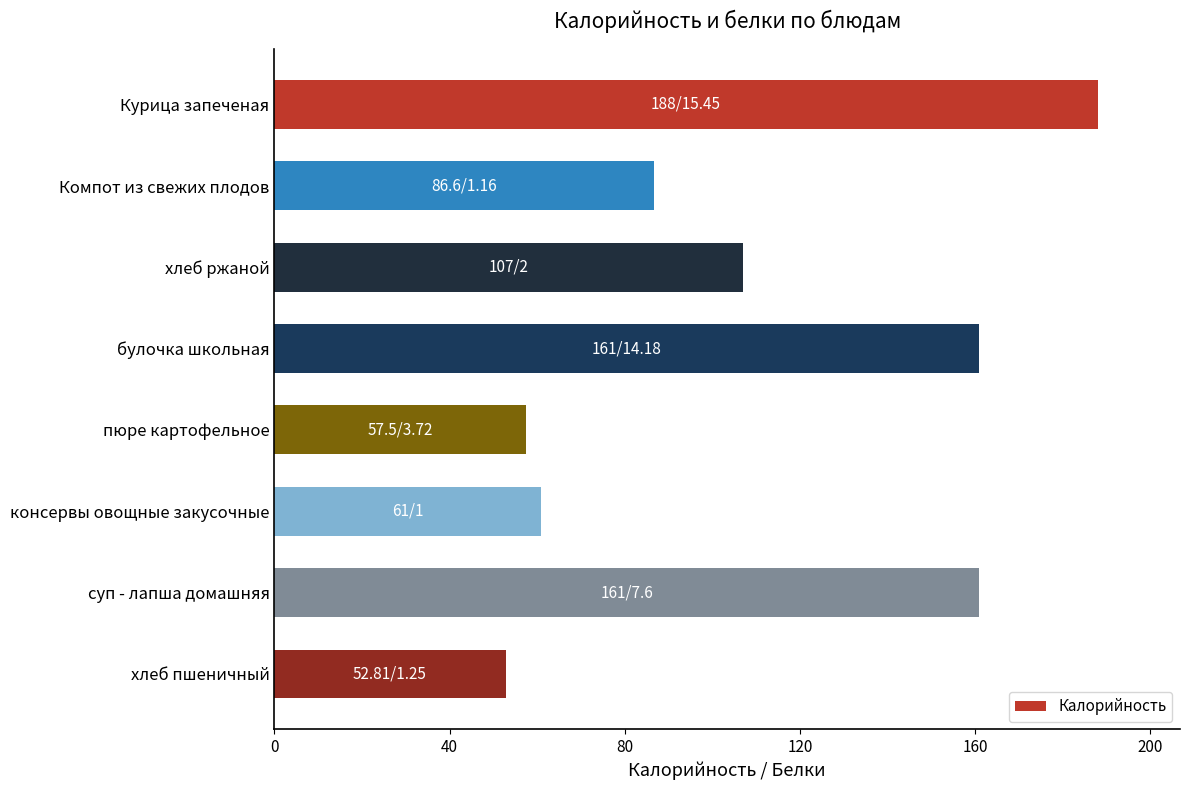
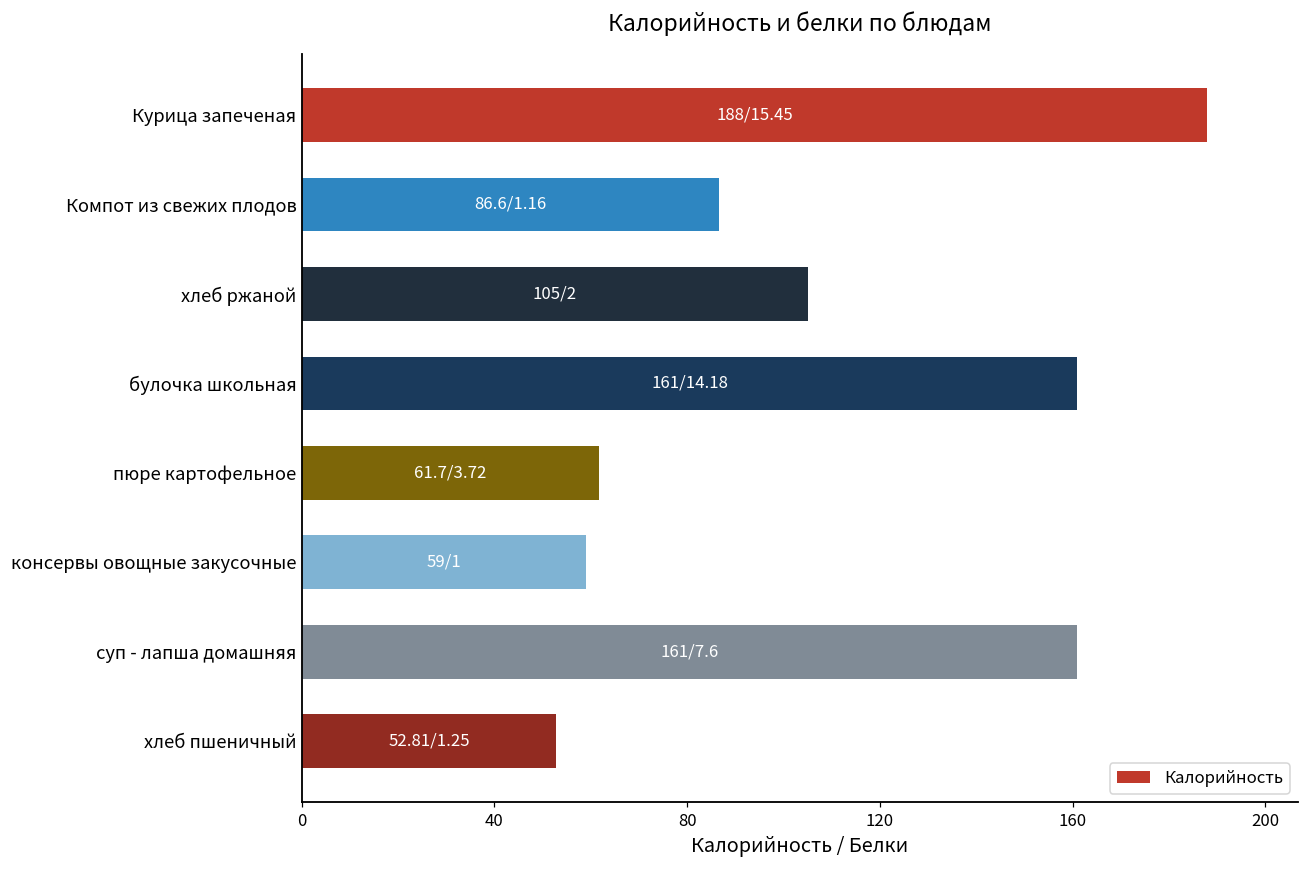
хлеб ржаной: 107 -> 105
пюре картофельное: 57.5 -> 61.7
консервы овощные закусочные: 61 -> 59
